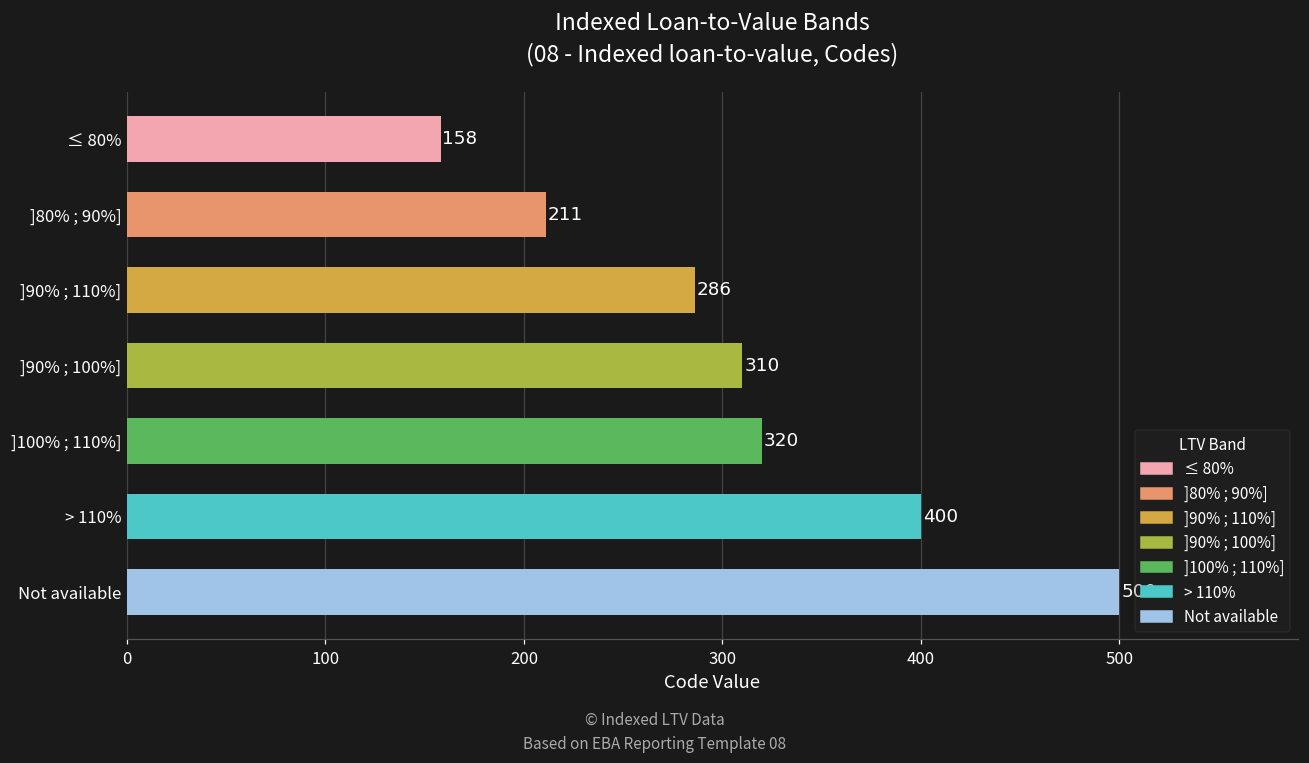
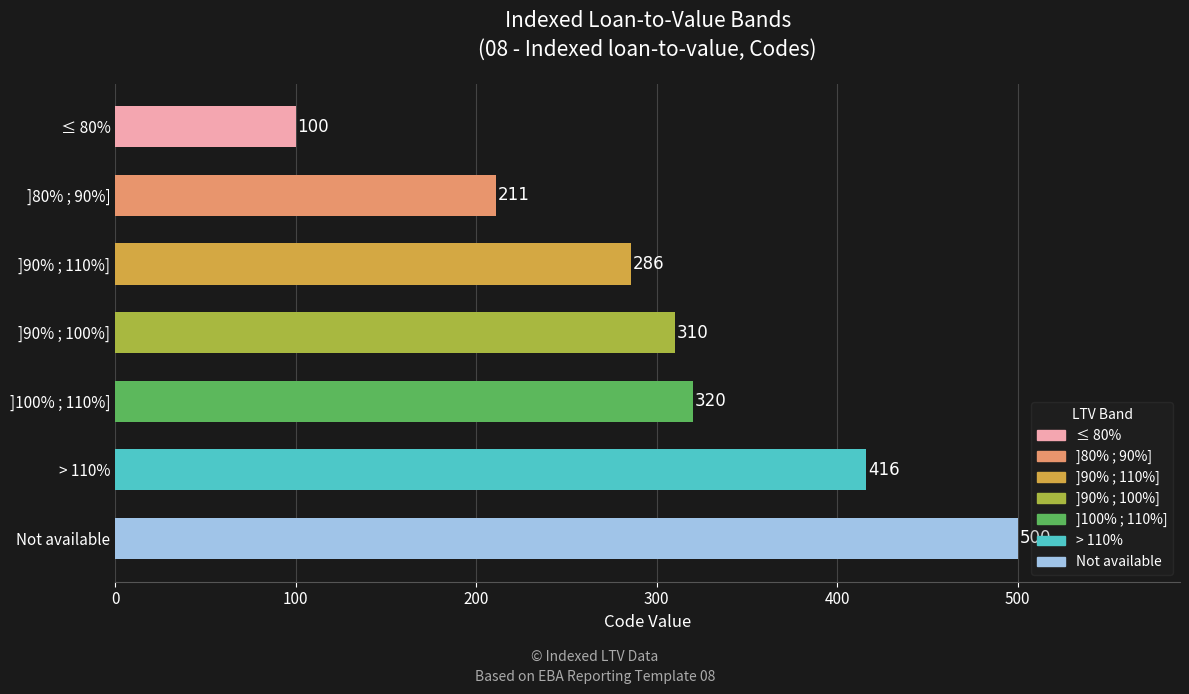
≤ 80%: 158 -> 100
> 110%: 400 -> 416
